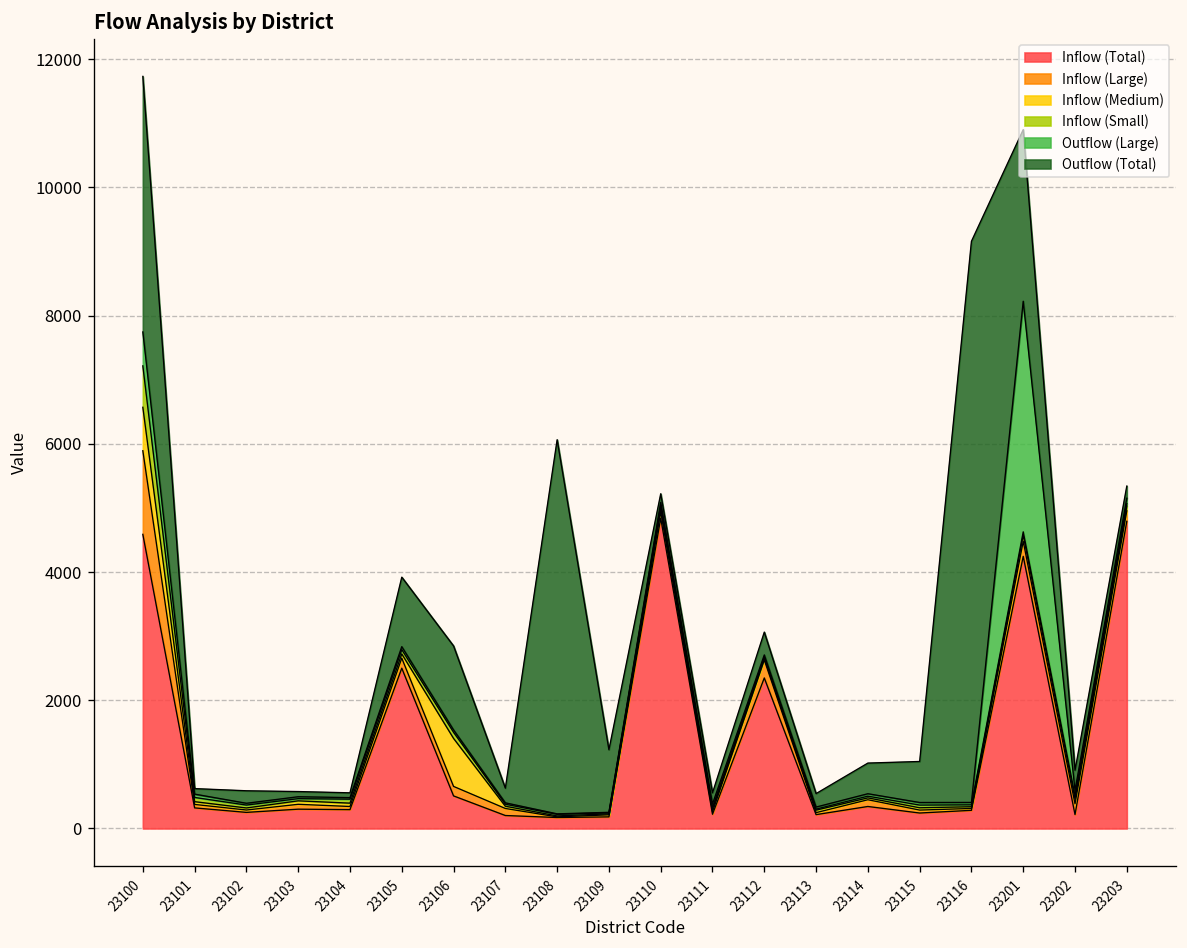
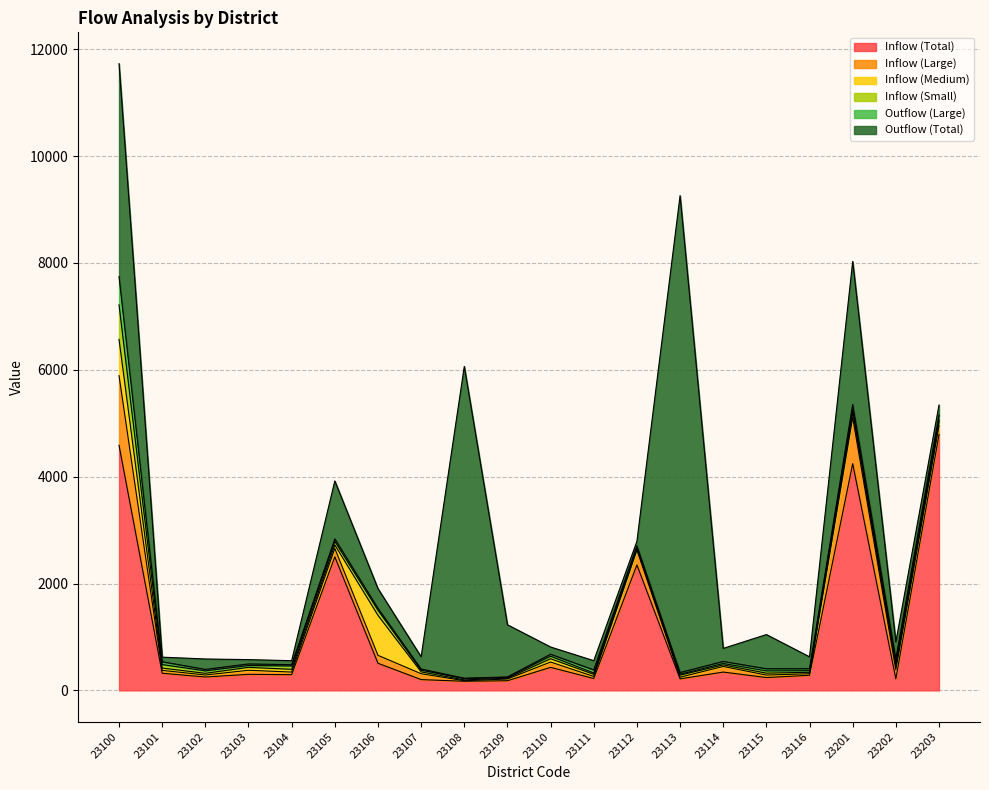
Outflow (Total), 23106: 1300 -> 400
Inflow (Total), 23110: 4800 -> 400
Outflow (Total), 23112: 400 -> 100
Outflow (Total), 23113: 200 -> 8900
Outflow (Total), 23114: 500 -> 200
Outflow (Total), 23116: 8800 -> 200
Inflow (Large), 23201: 200 -> 900
Outflow (Large), 23201: 3600 -> 100
